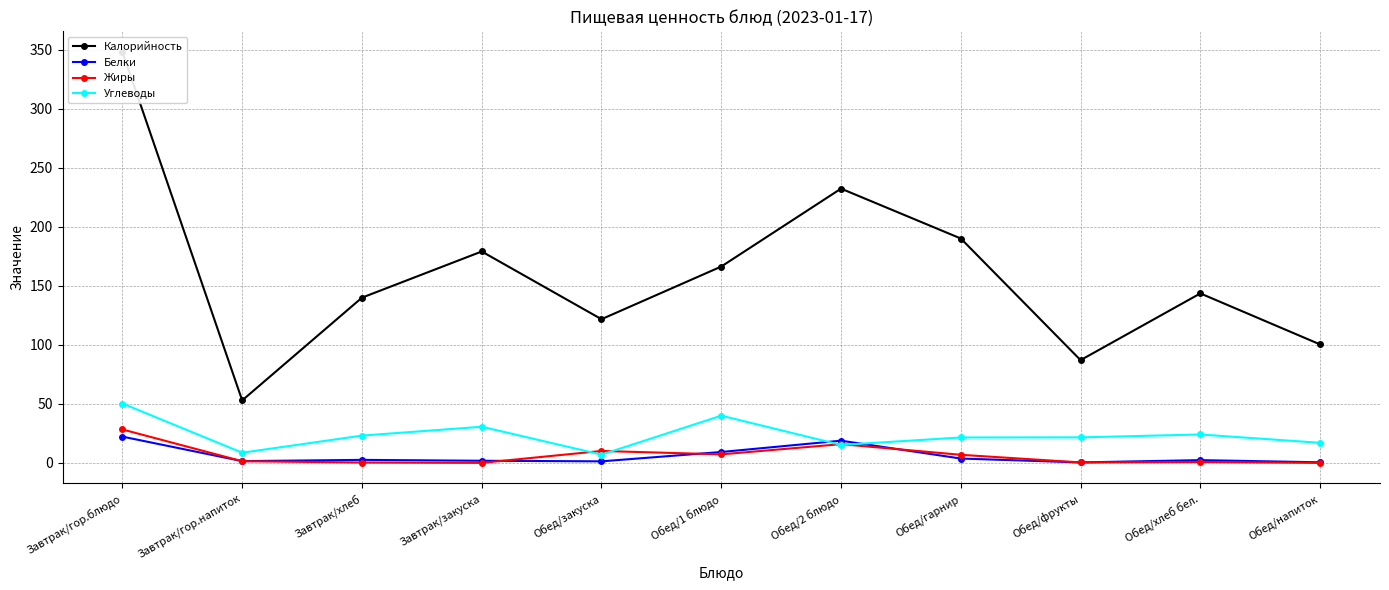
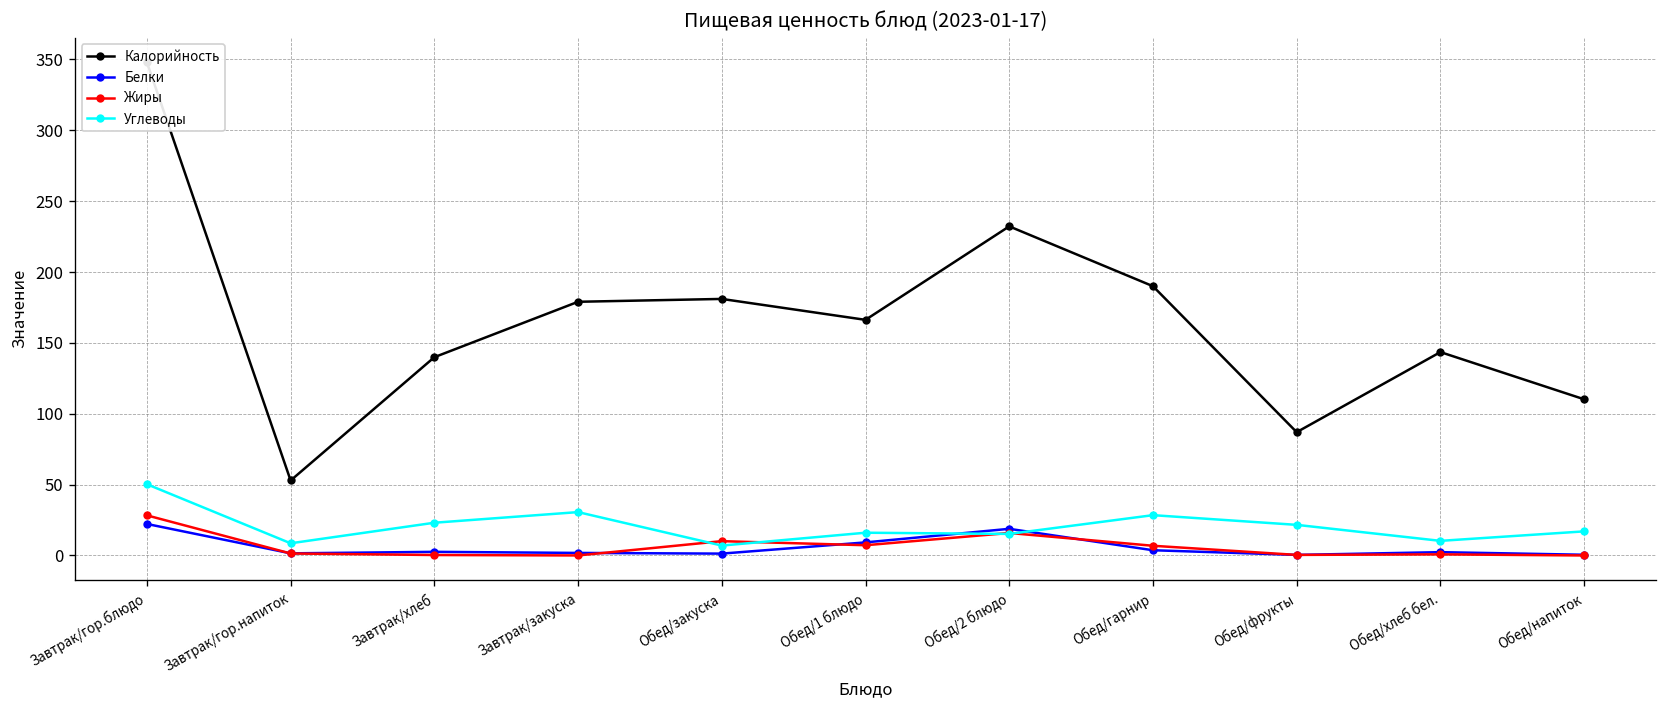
Калорийность, Обед/закуска: 122 -> 181
Углеводы, Обед/1 блюдо: 40 -> 16
Углеводы, Обед/гарнир: 22 -> 28
Углеводы, Обед/хлеб бел.: 24 -> 10
Калорийность, Обед/напиток: 100 -> 110
